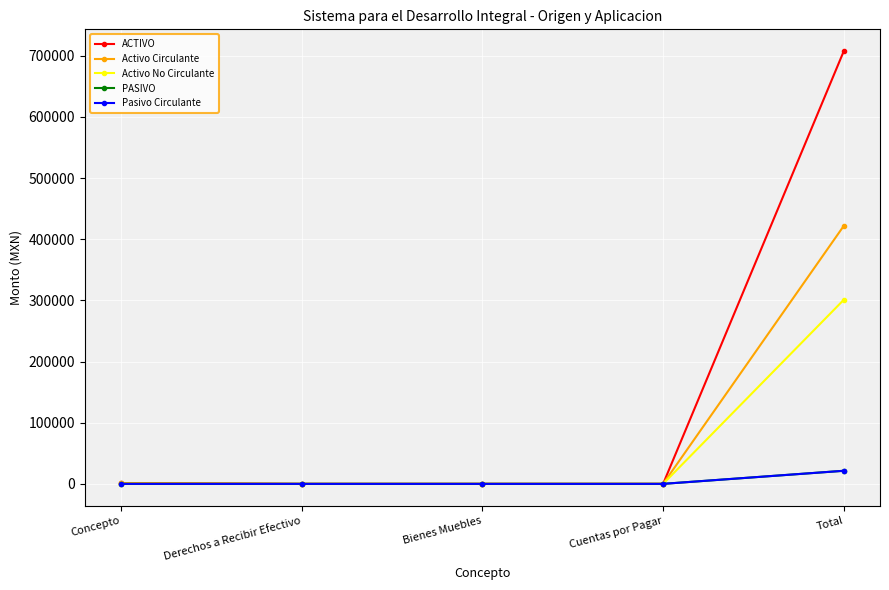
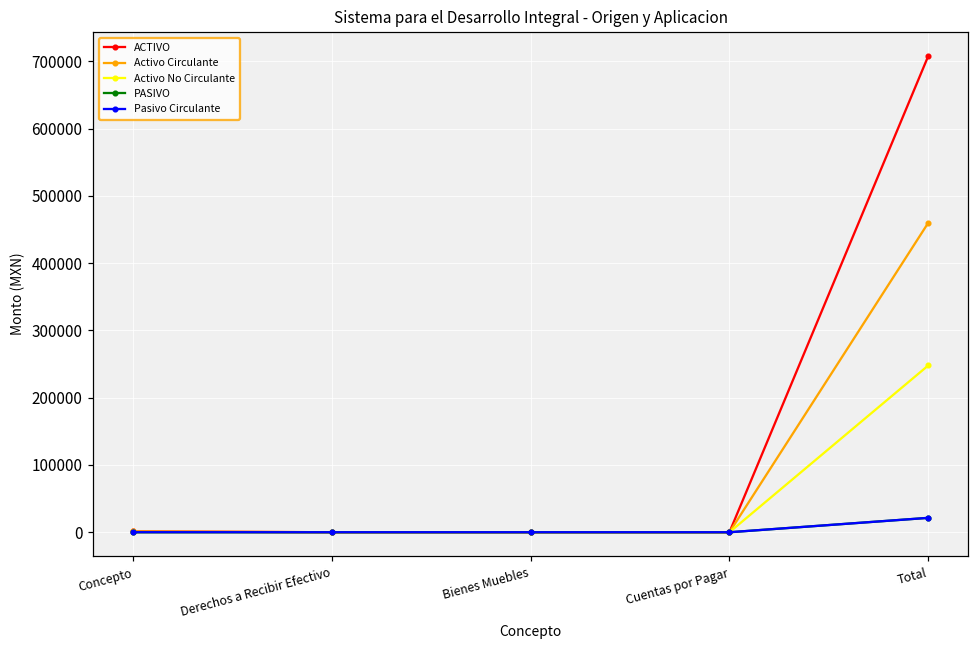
Activo Circulante, Total: 420000 -> 460000
Activo No Circulante, Total: 300000 -> 250000
